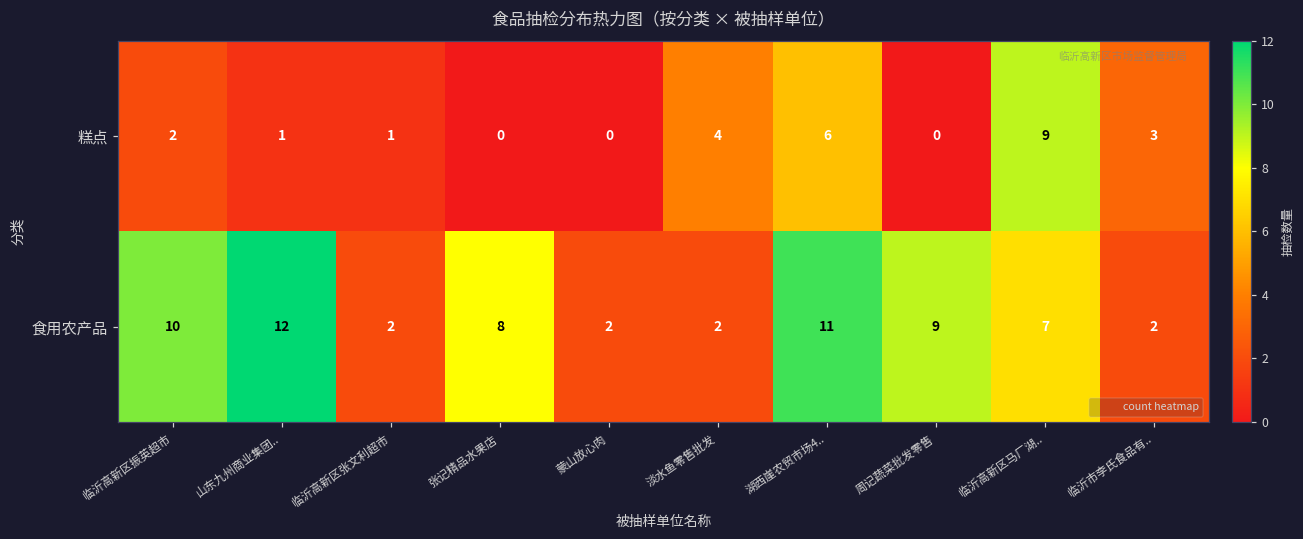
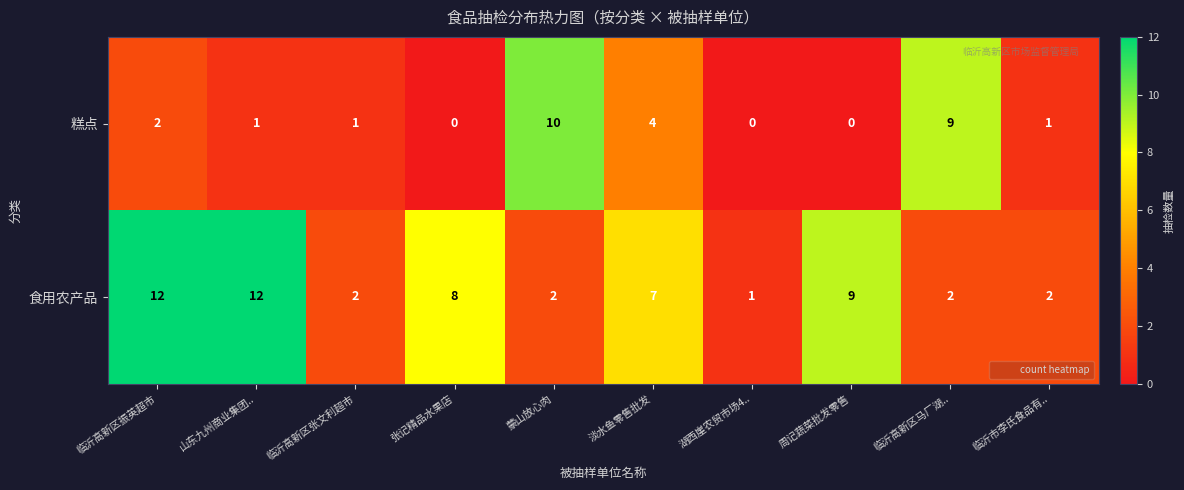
糕点, 蒙山放心肉: 0 -> 10
糕点, 湖西崖农贸市场4..: 6 -> 0
糕点, 临沂市李氏食品有..: 3 -> 1
食用农产品, 临沂高新区振英超市: 10 -> 12
食用农产品, 淡水鱼零售批发: 2 -> 7
食用农产品, 湖西崖农贸市场4..: 11 -> 1
食用农产品, 临沂高新区马厂湖..: 7 -> 2
